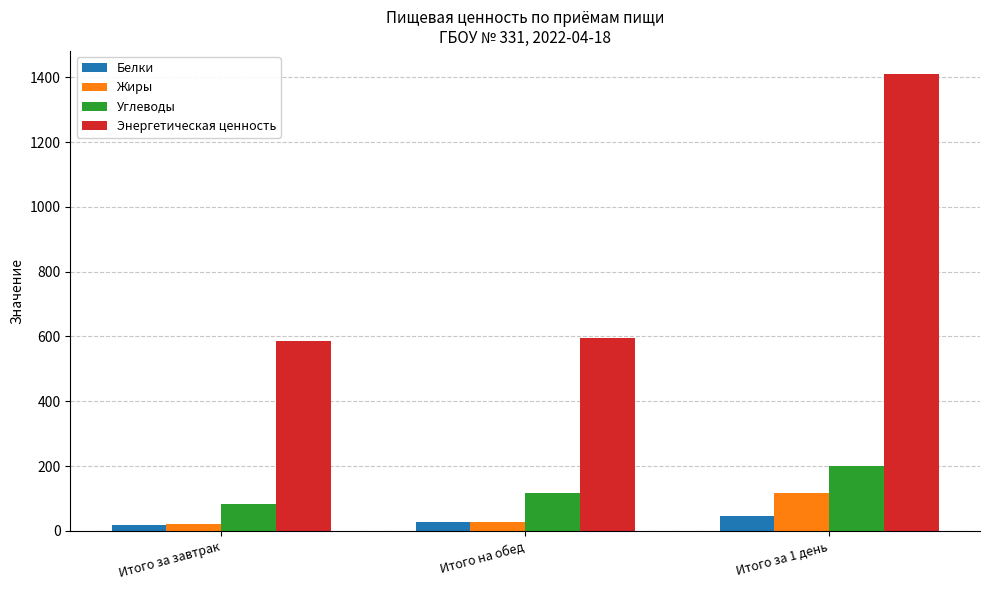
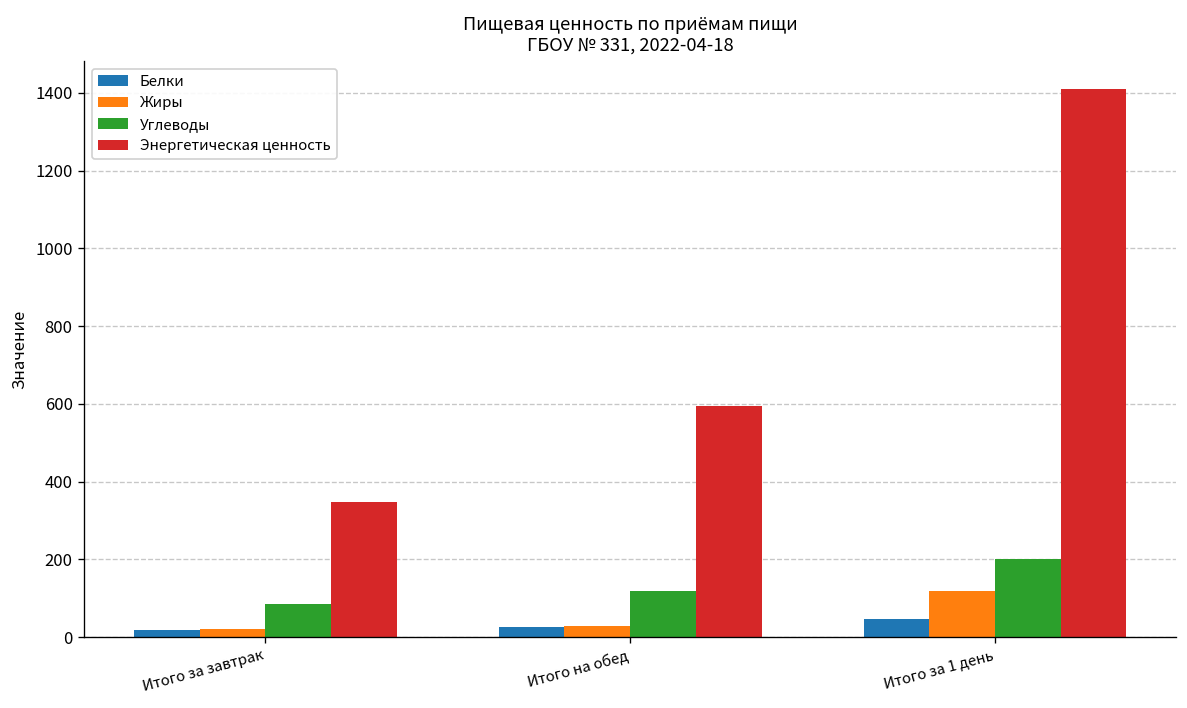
Энергетическая ценность, Итого за завтрак: 590 -> 350
